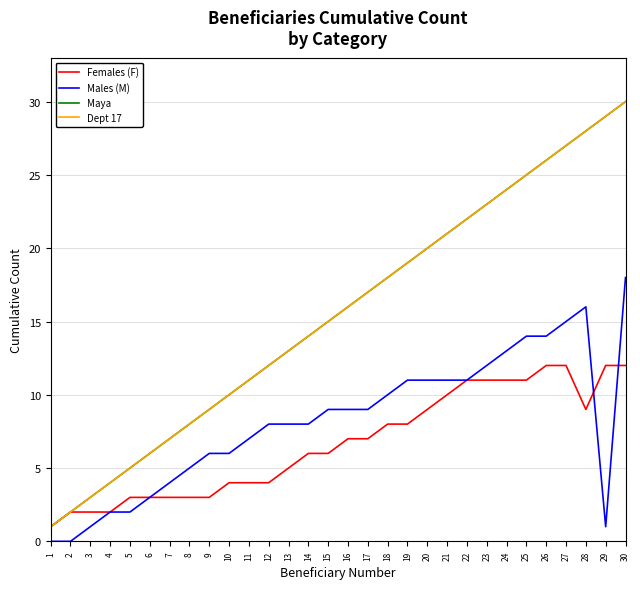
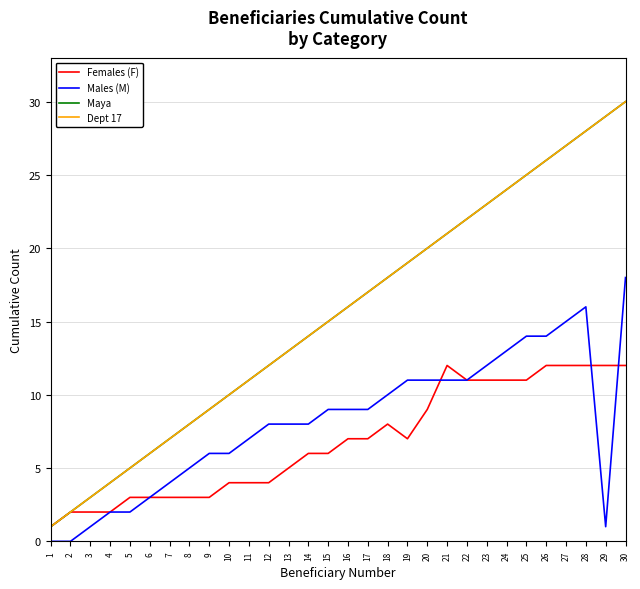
Females (F), 19: 8 -> 7
Females (F), 21: 10 -> 12
Females (F), 28: 9 -> 12
